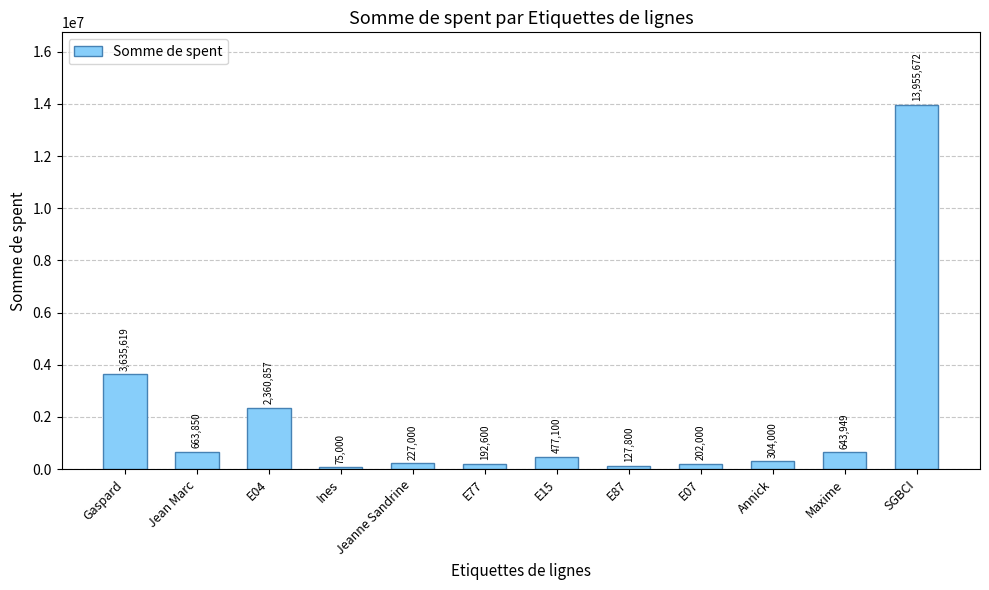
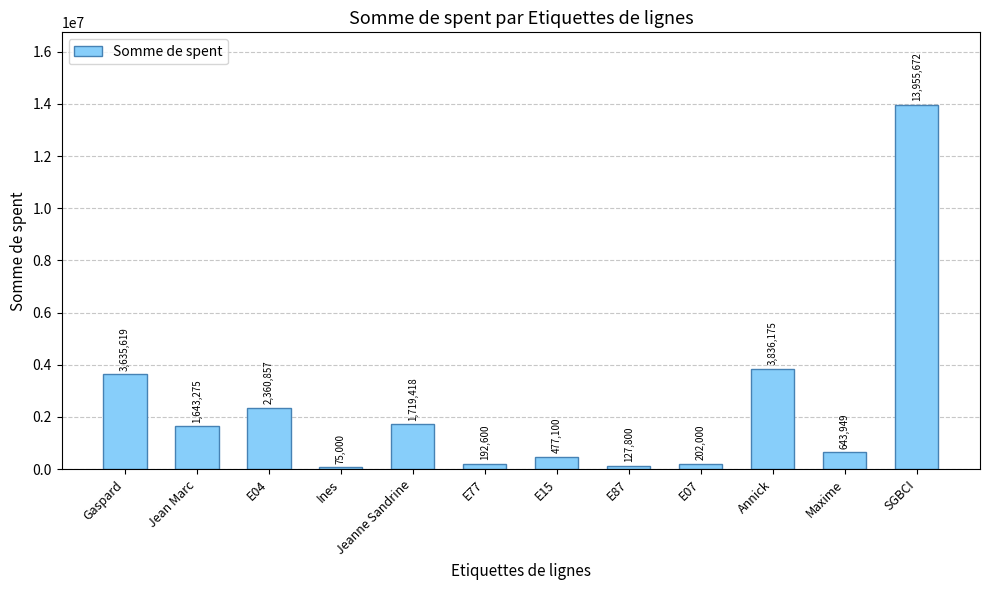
Jean Marc: 663,850 -> 1,643,275
Jeanne Sandrine: 227,000 -> 1,719,418
Annick: 304,000 -> 3,836,175
